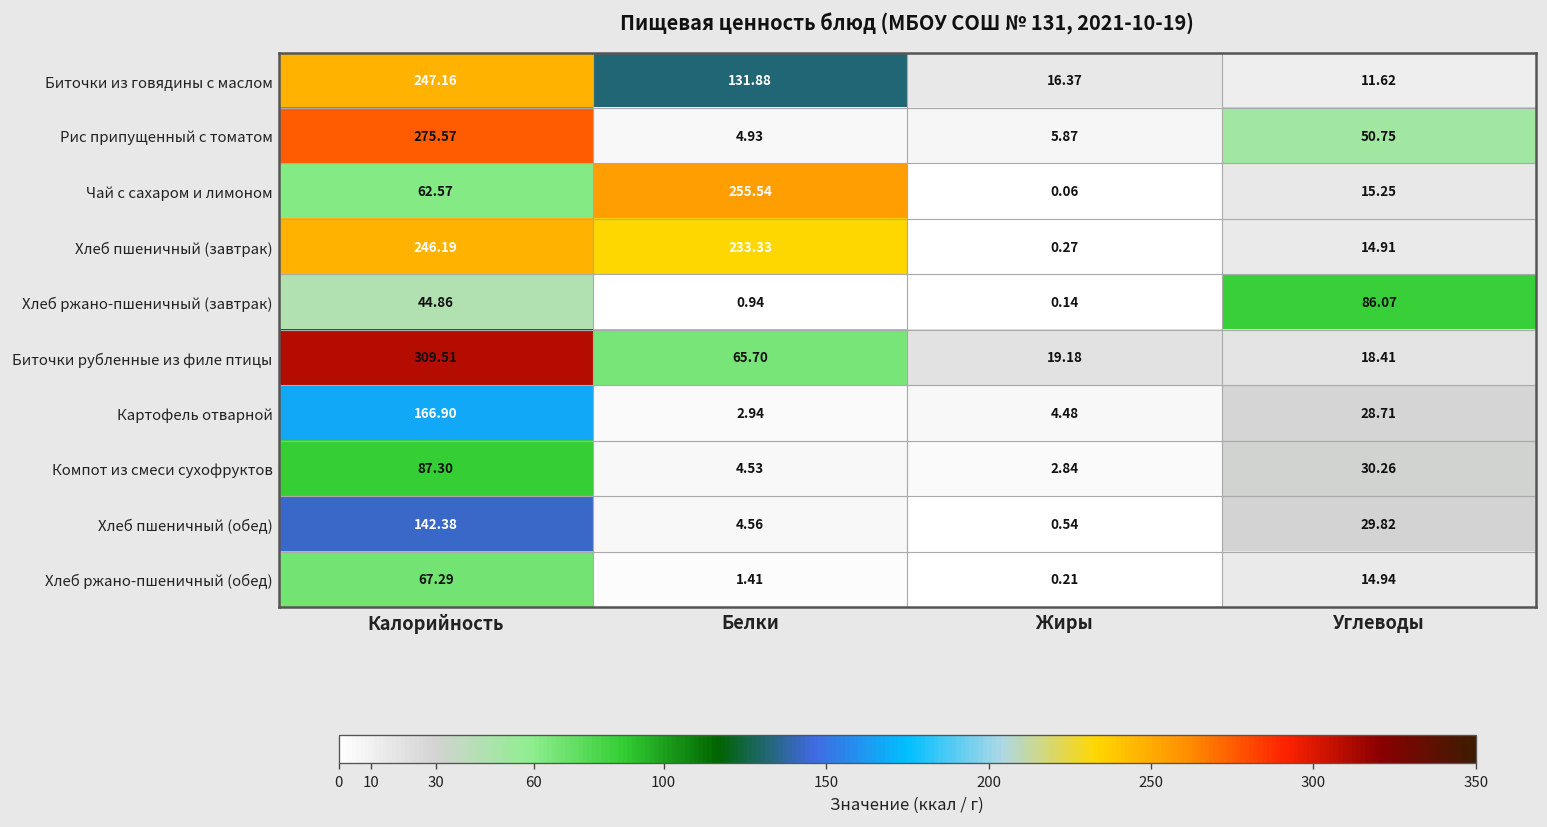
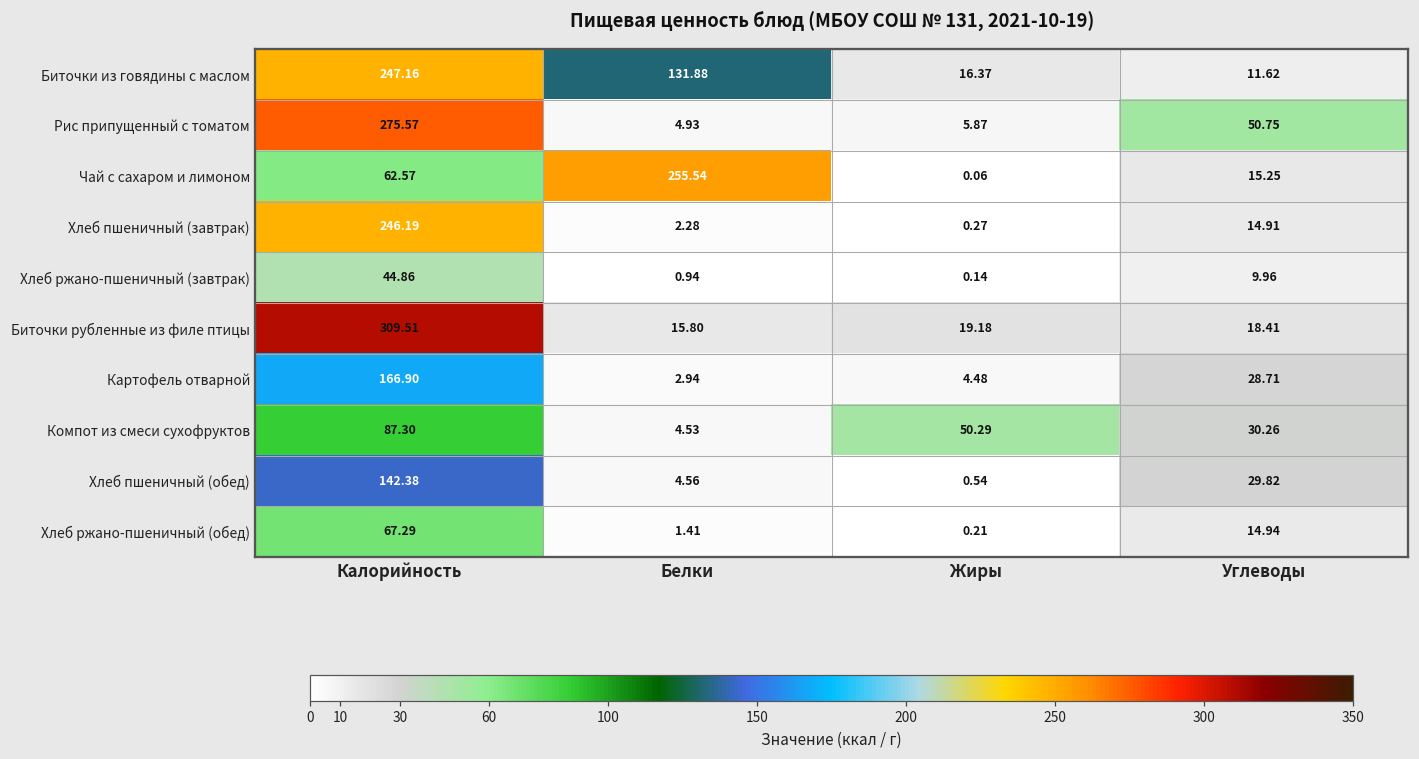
Хлеб пшеничный (завтрак), Белки: 233.33 -> 2.28
Хлеб ржано-пшеничный (завтрак), Углеводы: 86.07 -> 9.96
Биточки рубленные из филе птицы, Белки: 65.70 -> 15.80
Компот из смеси сухофруктов, Жиры: 2.84 -> 50.29
